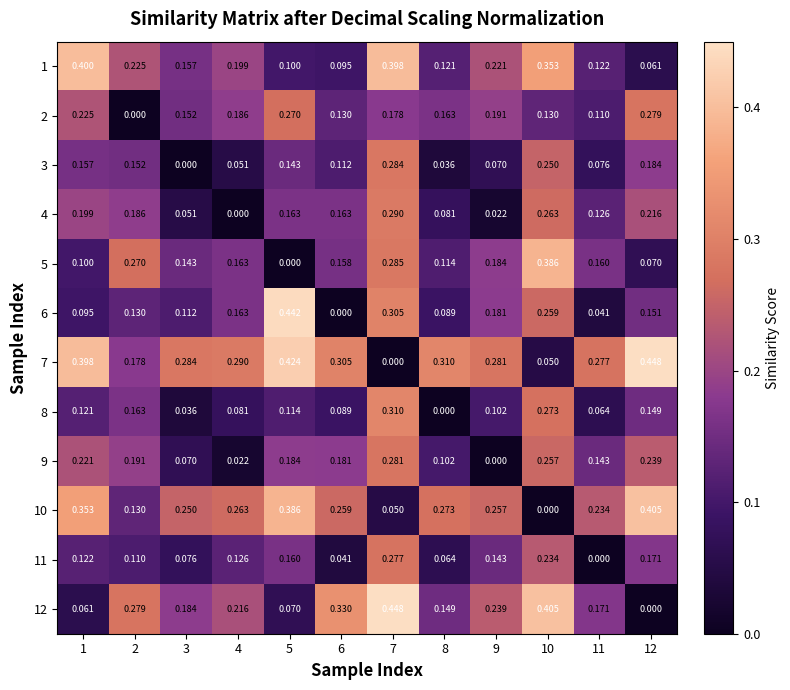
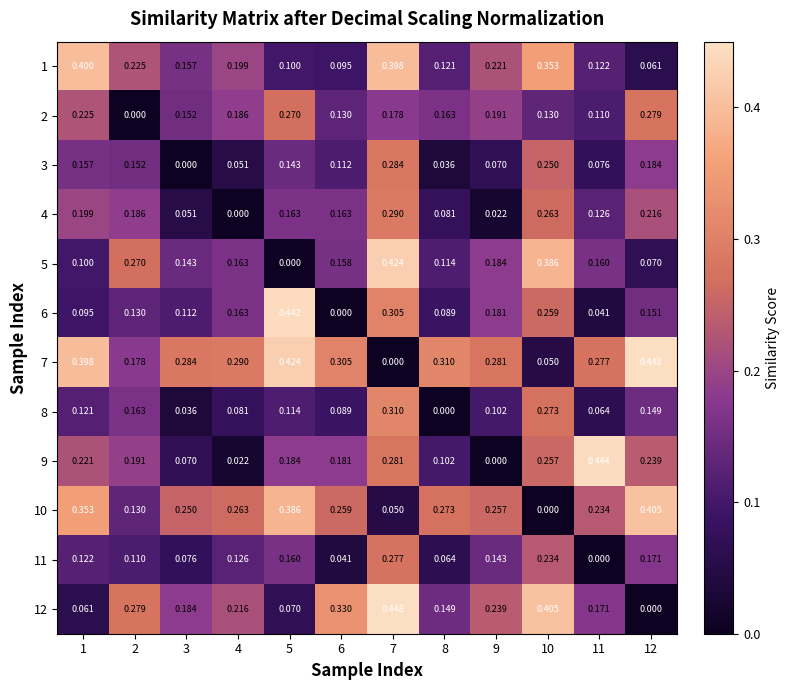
5, 7: 0.285 -> 0.424
9, 11: 0.143 -> 0.444
